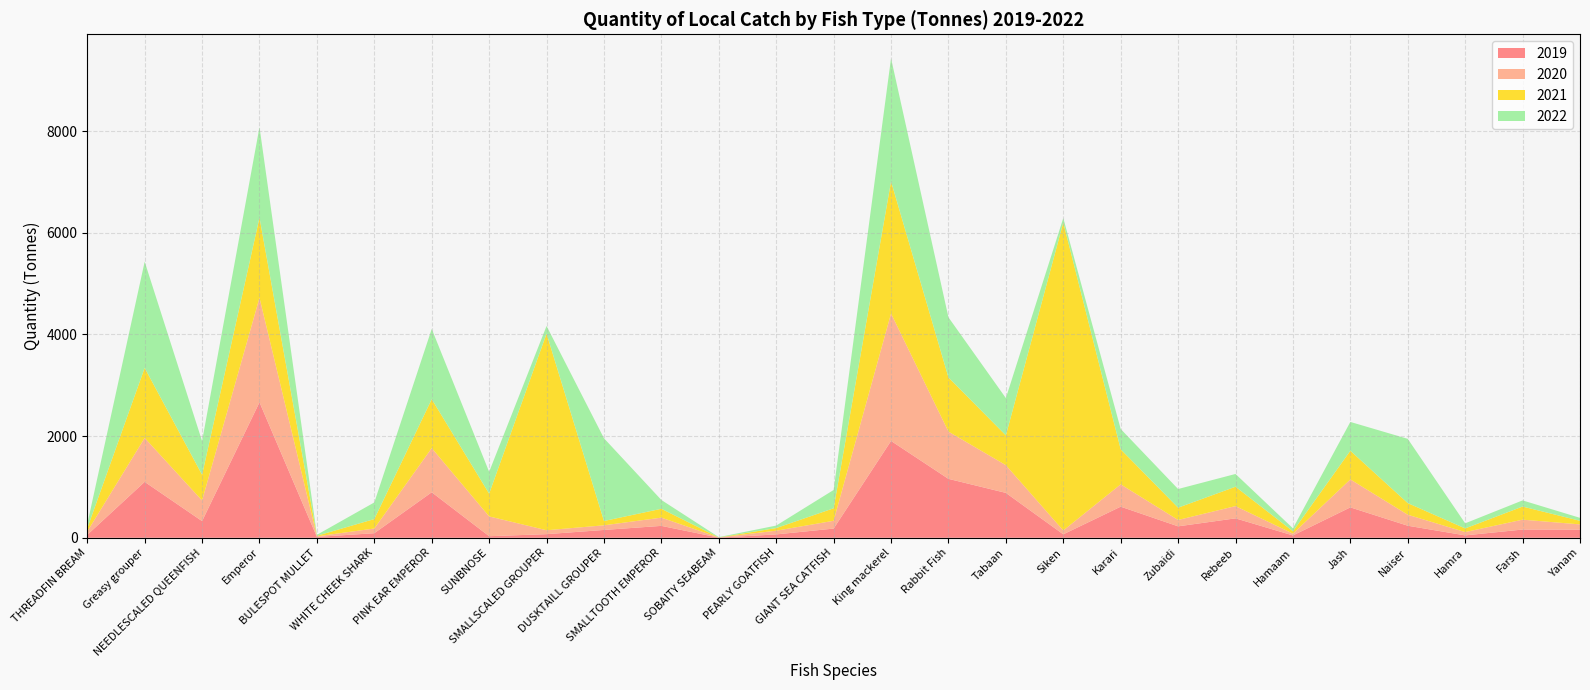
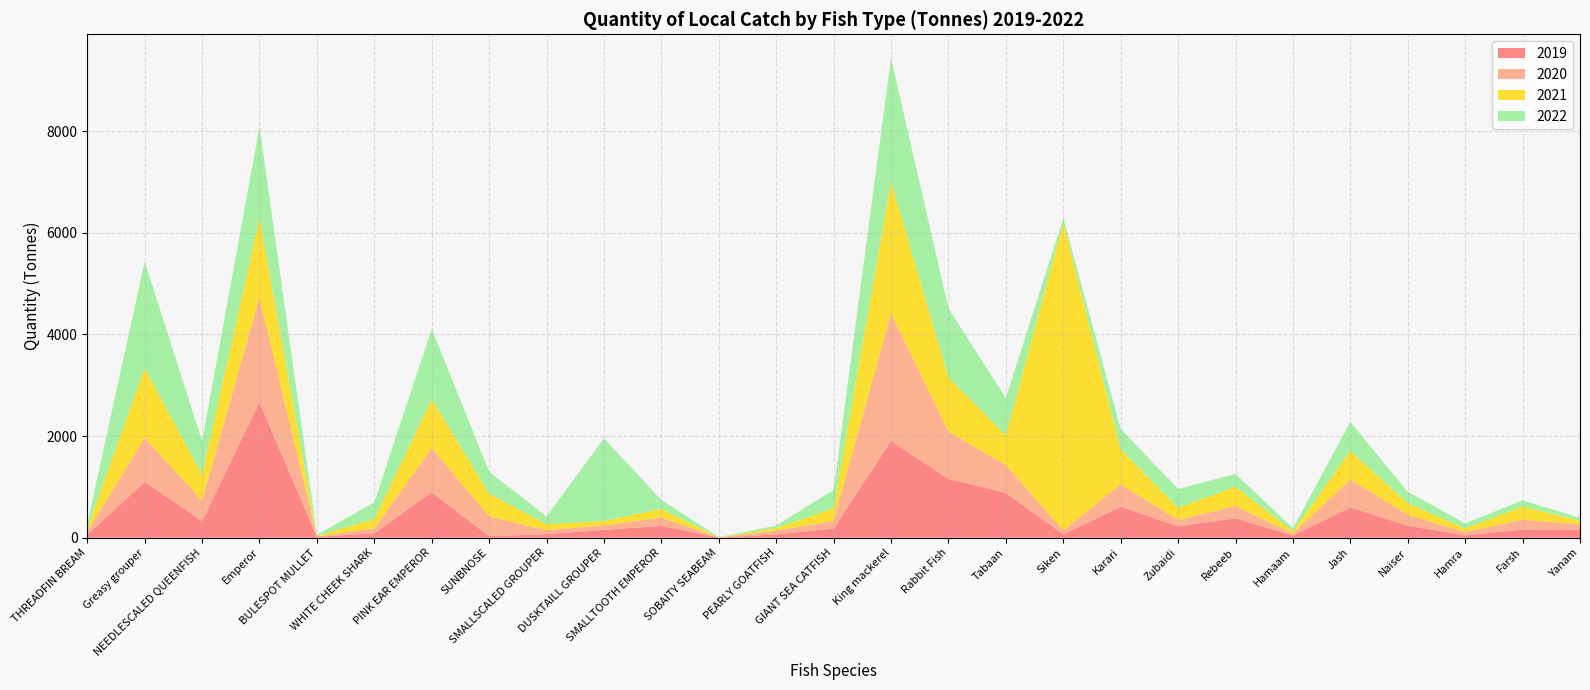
2021, SMALLSCALED GROUPER: 3900 -> 100
2022, Rabbit Fish: 1200 -> 1400
2022, Naiser: 1300 -> 200
